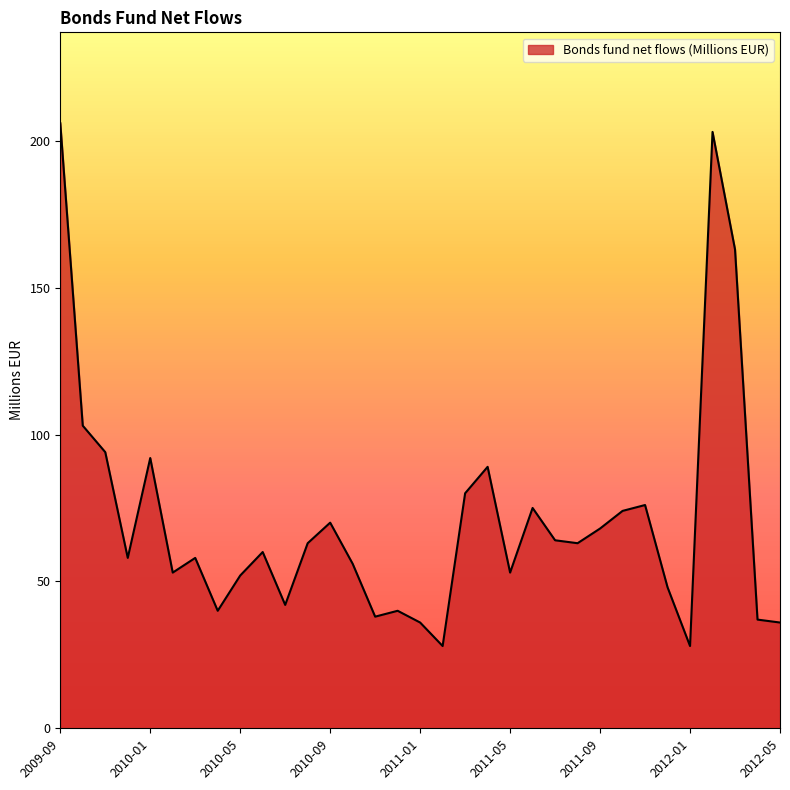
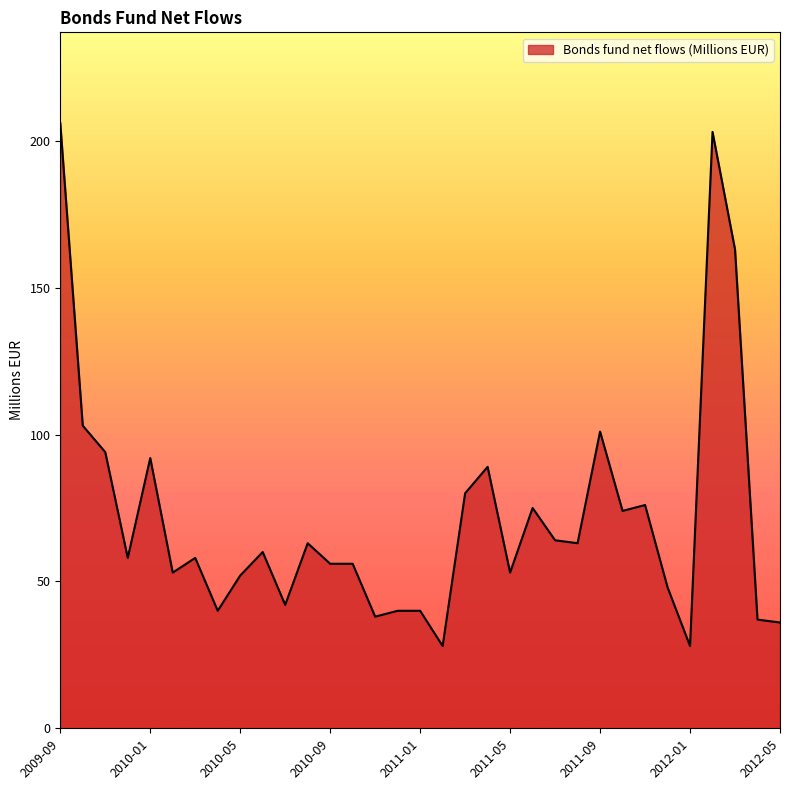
2010-09: 70 -> 56
2011-01: 36 -> 40
2011-09: 68 -> 101
